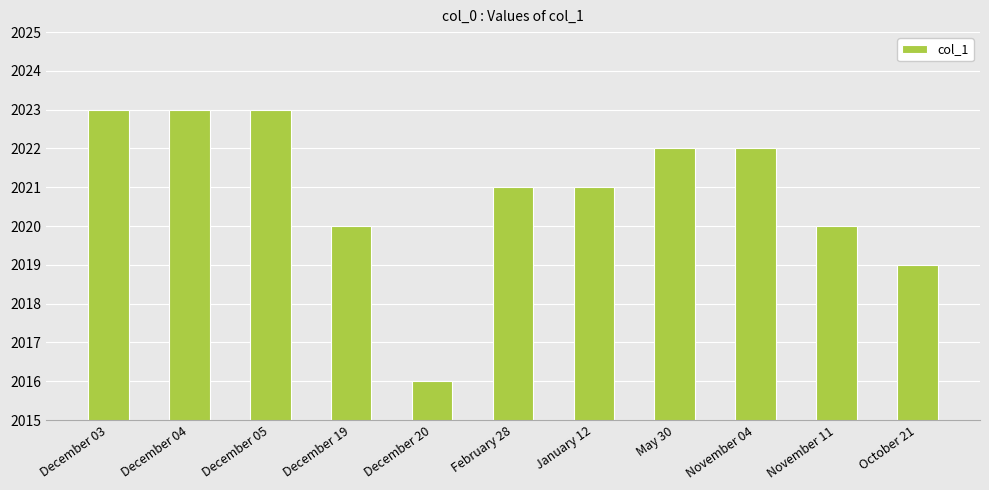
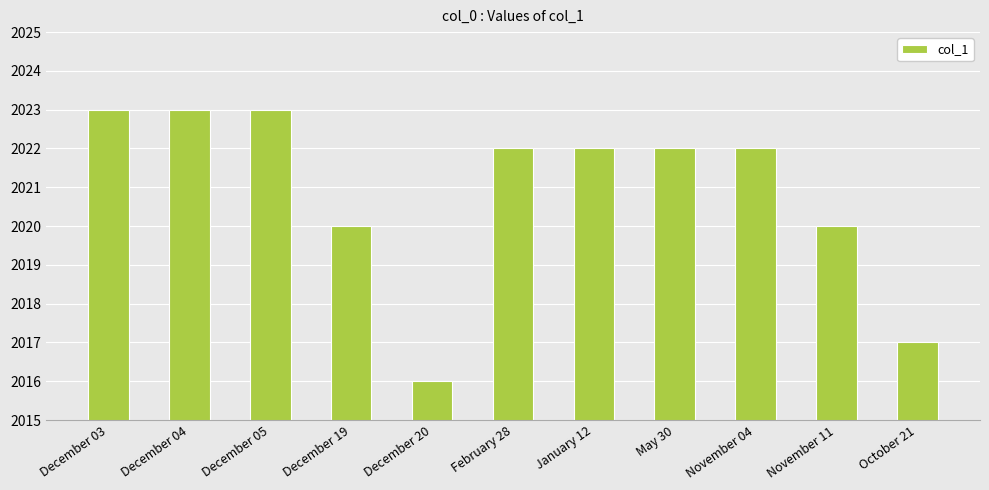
February 28: 2021 -> 2022
January 12: 2021 -> 2022
October 21: 2019 -> 2017
